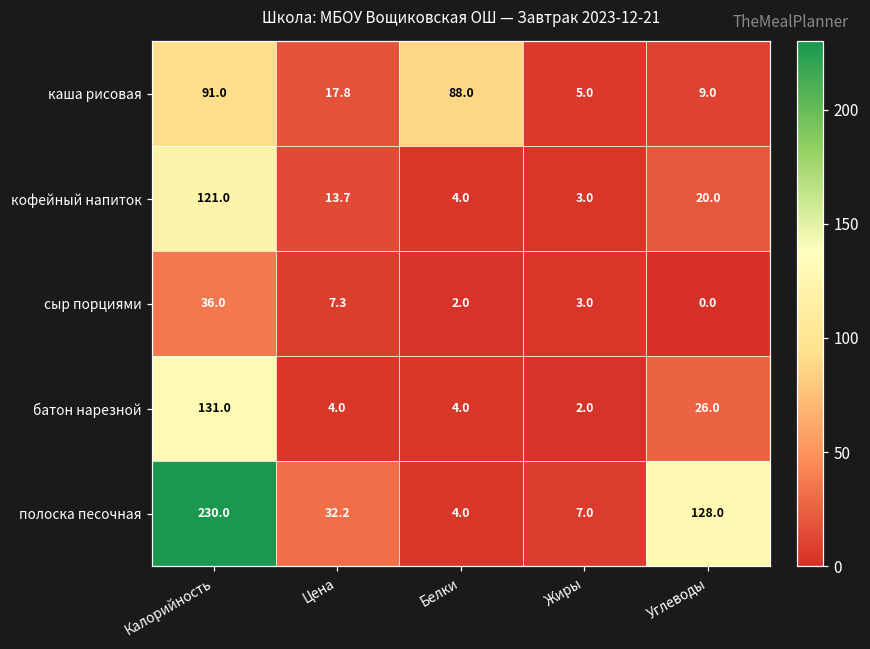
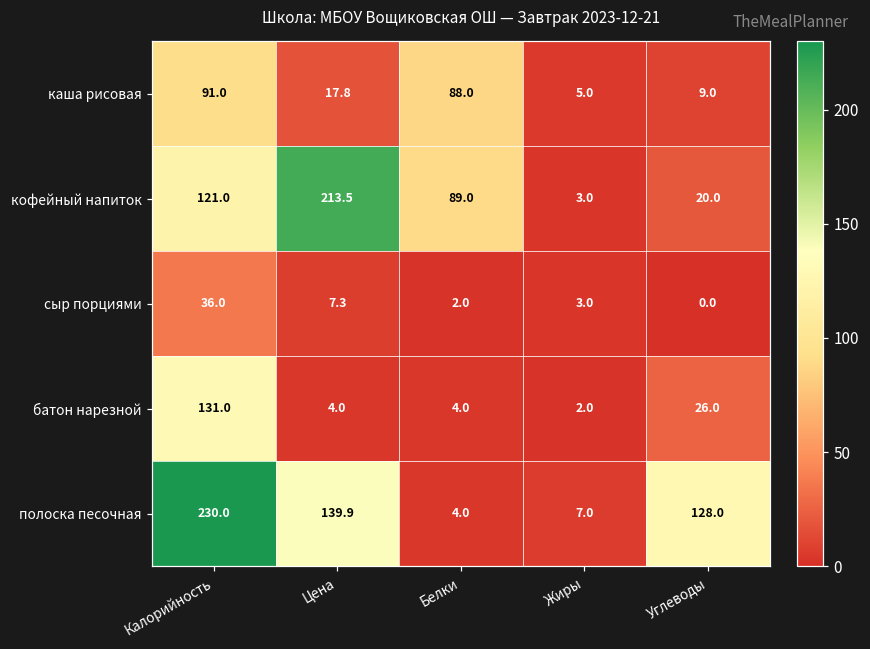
кофейный напиток, Цена: 13.7 -> 213.5
кофейный напиток, Белки: 4.0 -> 89.0
полоска песочная, Цена: 32.2 -> 139.9
